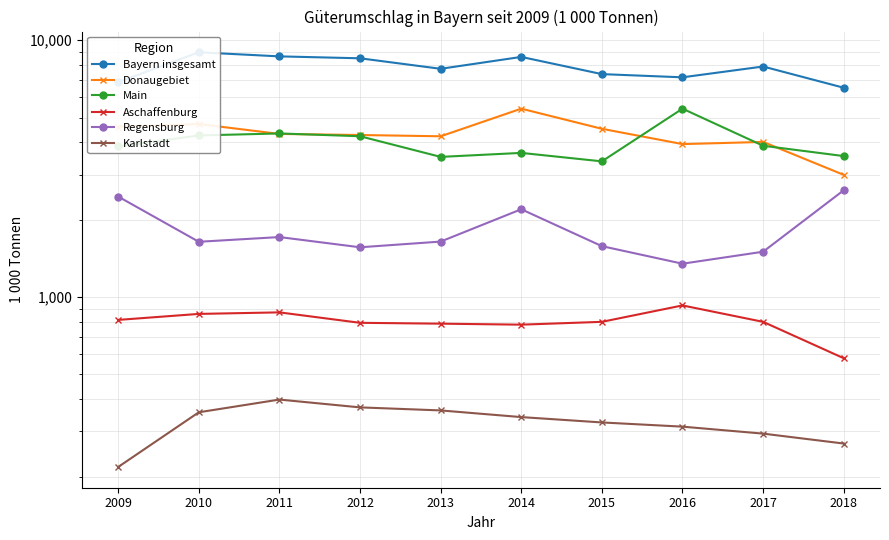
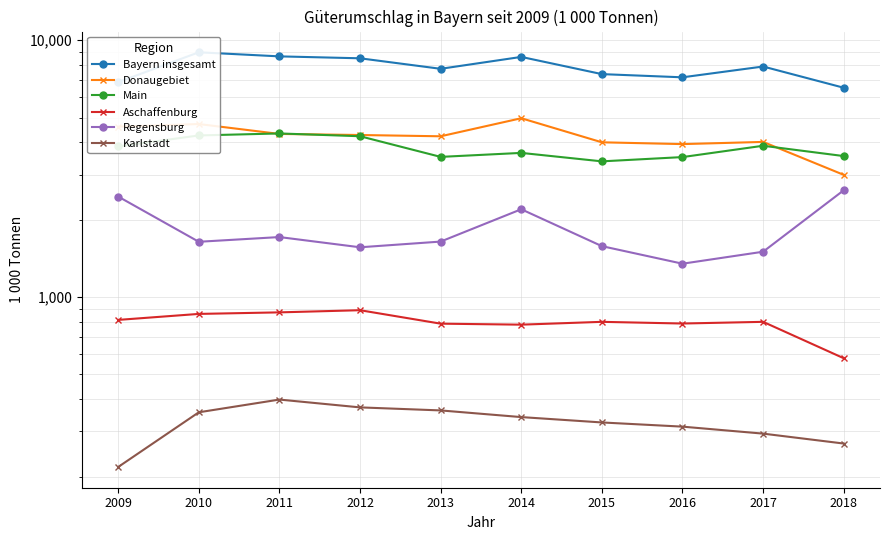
Aschaffenburg, 2012: 790 -> 890
Donaugebiet, 2014: 5,400 -> 5,000
Donaugebiet, 2015: 4,500 -> 4,000
Main, 2016: 5,400 -> 3,500
Aschaffenburg, 2016: 930 -> 790
